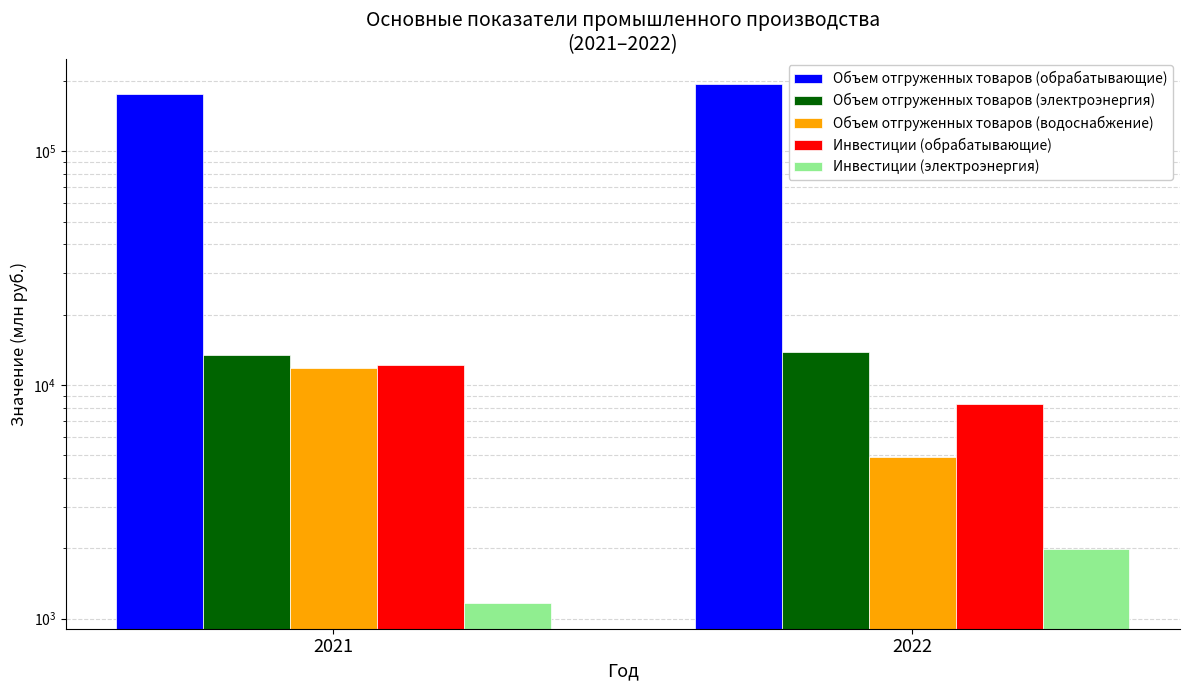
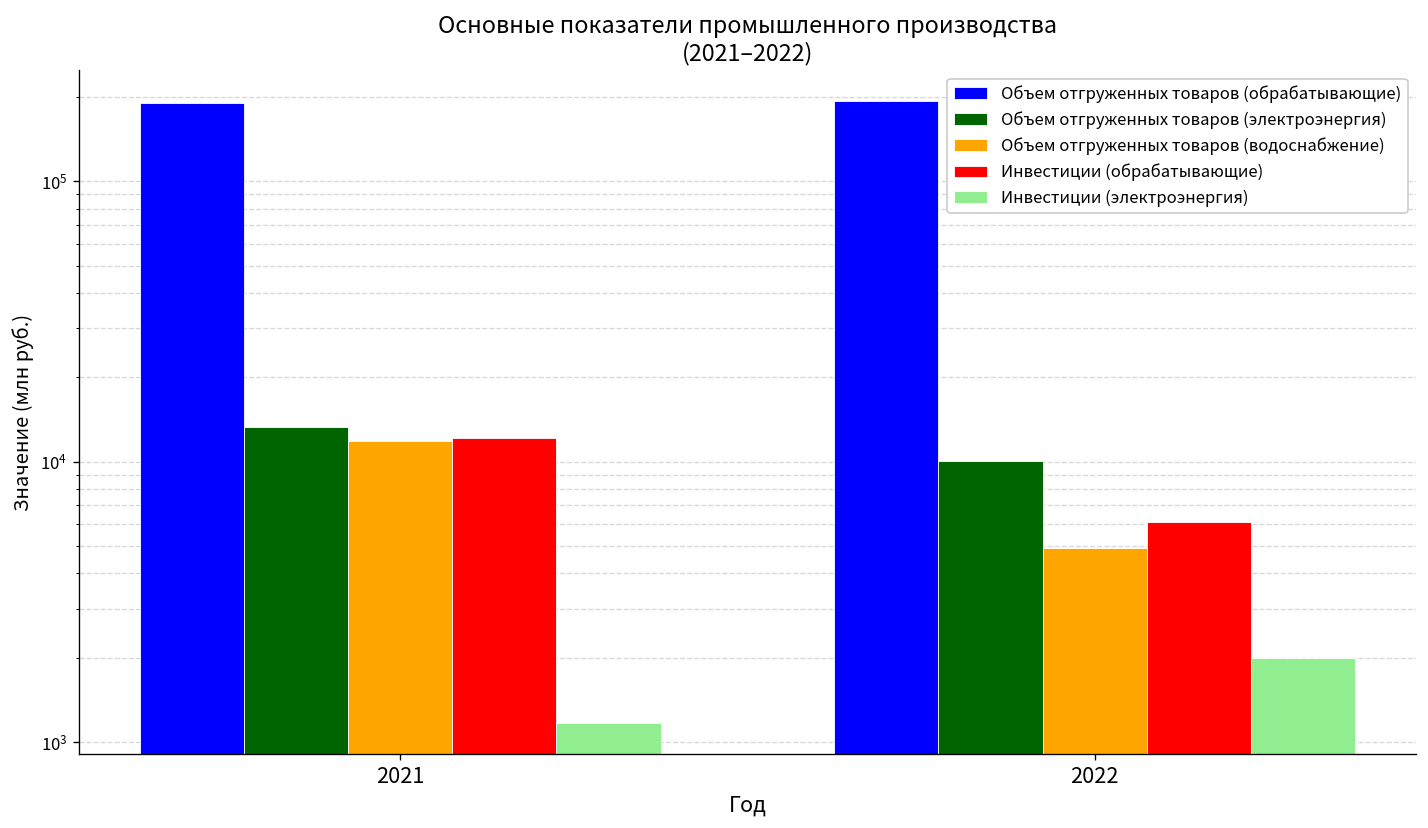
Объем отгруженных товаров (обрабатывающие), 2021: 180000 -> 190000
Объем отгруженных товаров (электроэнергия), 2022: 14000 -> 10100
Инвестиции (обрабатывающие), 2022: 8300 -> 6100
